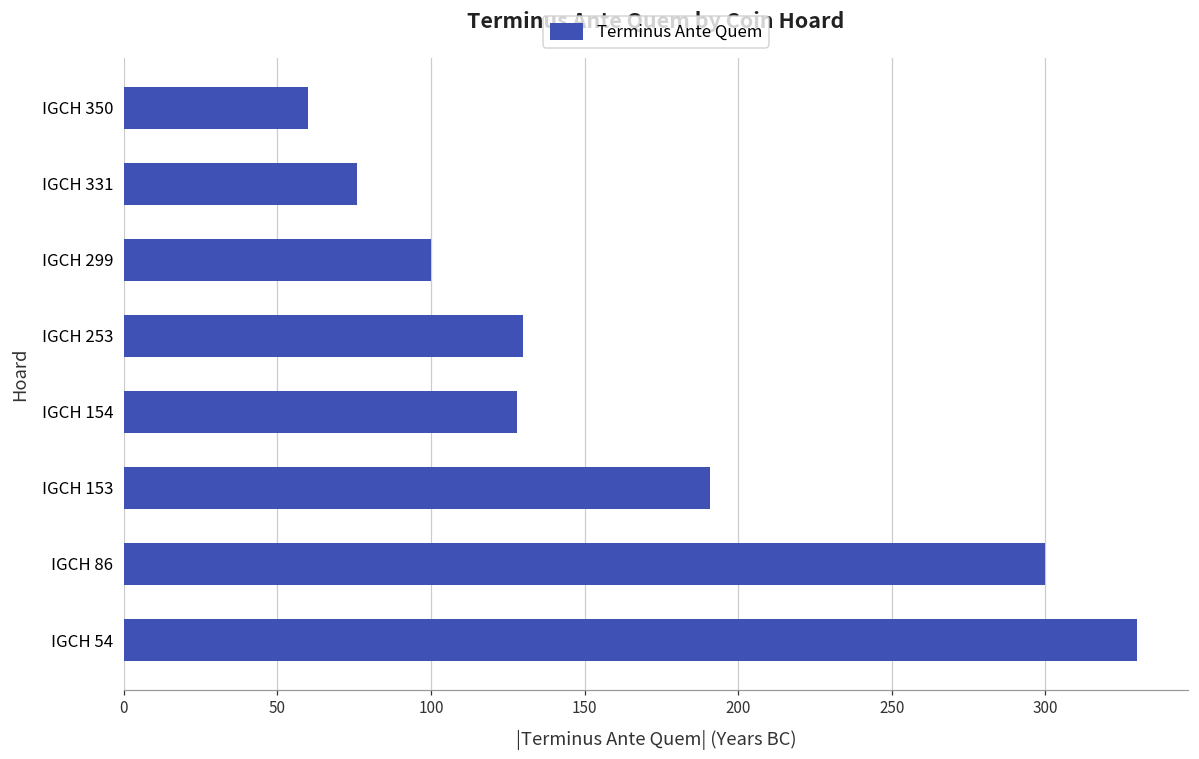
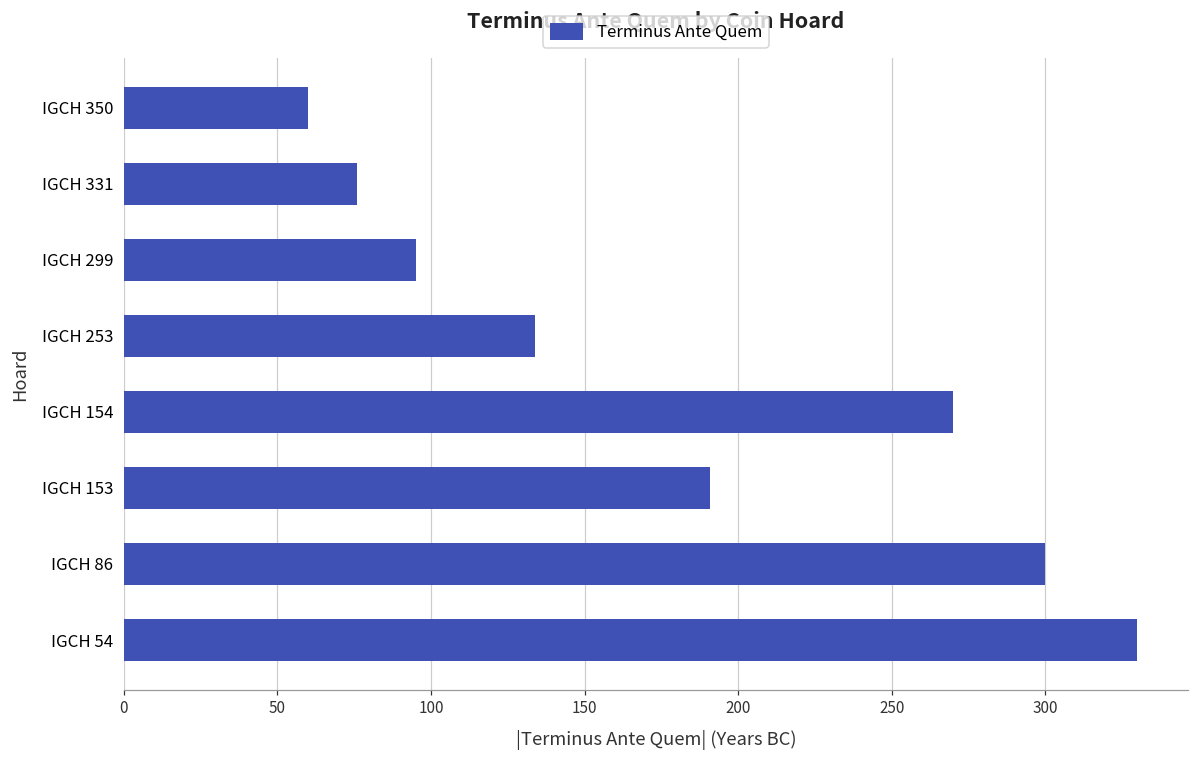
IGCH 299: 100 -> 95
IGCH 253: 130 -> 134
IGCH 154: 128 -> 270
